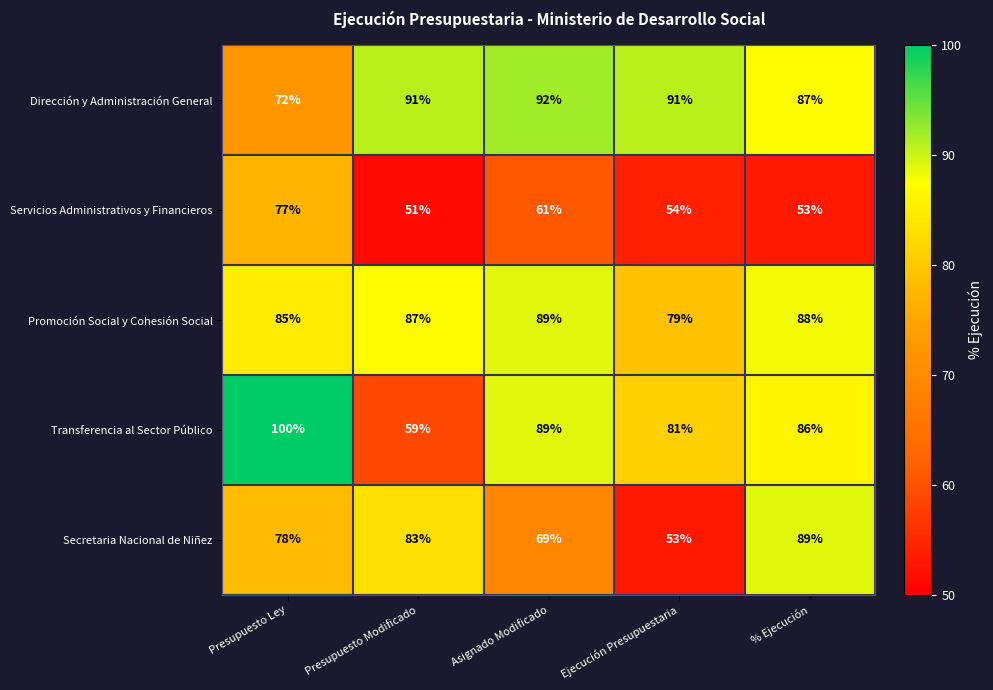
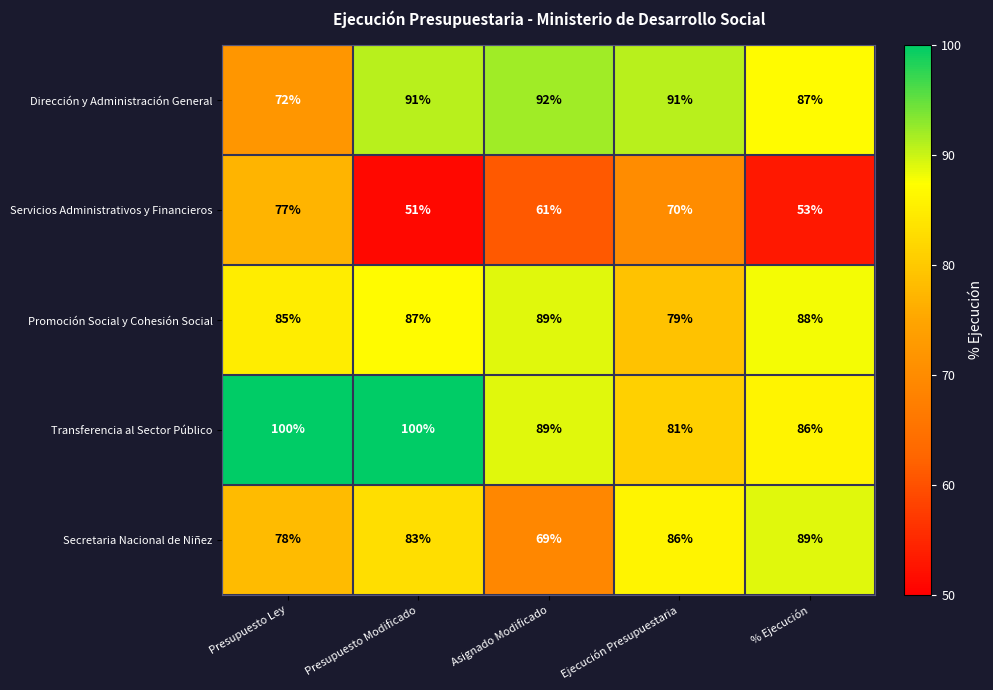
Servicios Administrativos y Financieros, Ejecución Presupuestaria: 54% -> 70%
Transferencia al Sector Público, Presupuesto Modificado: 59% -> 100%
Secretaria Nacional de Niñez, Ejecución Presupuestaria: 53% -> 86%
